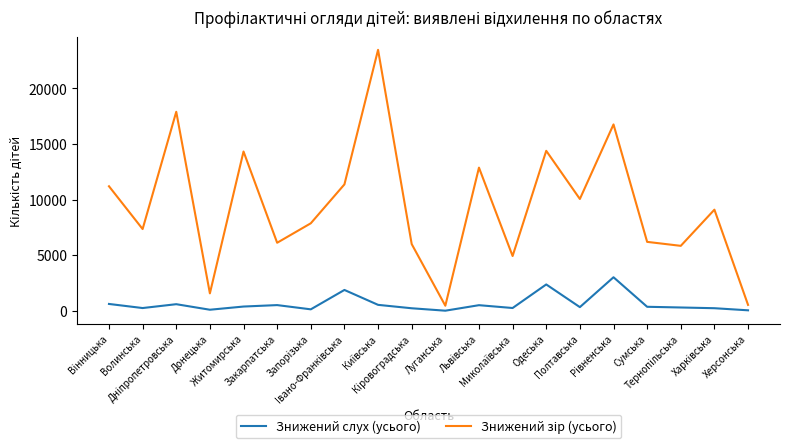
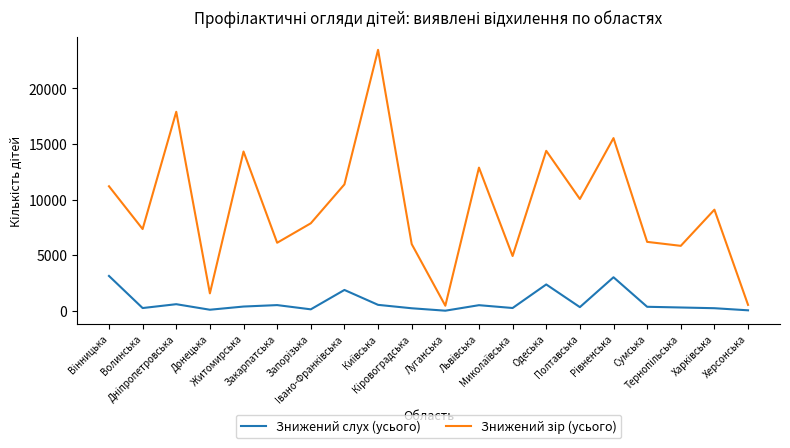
Знижений слух (усього), Вінницька: 600 -> 3100
Знижений зір (усього), Рівненська: 16800 -> 15500
